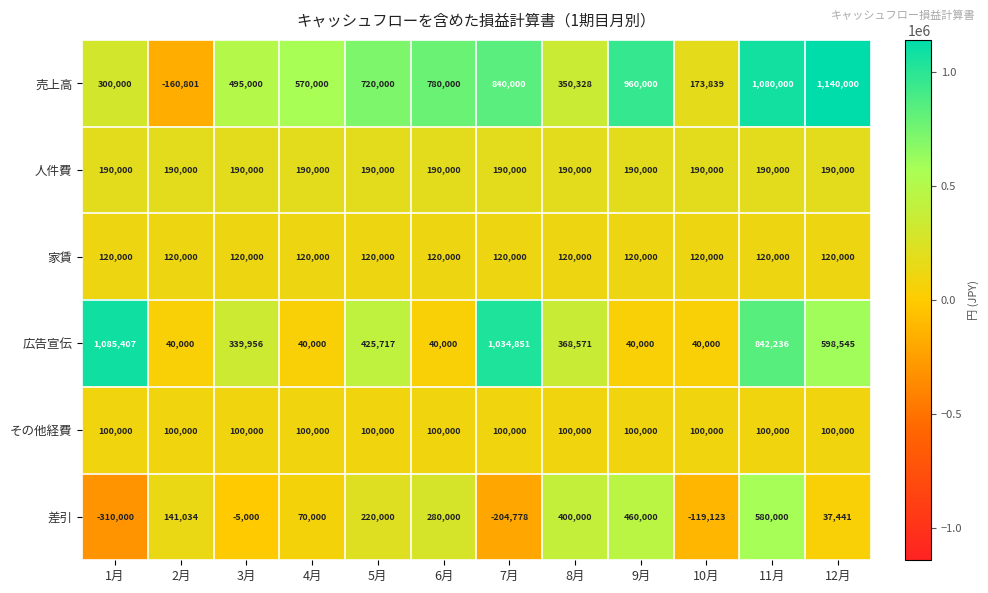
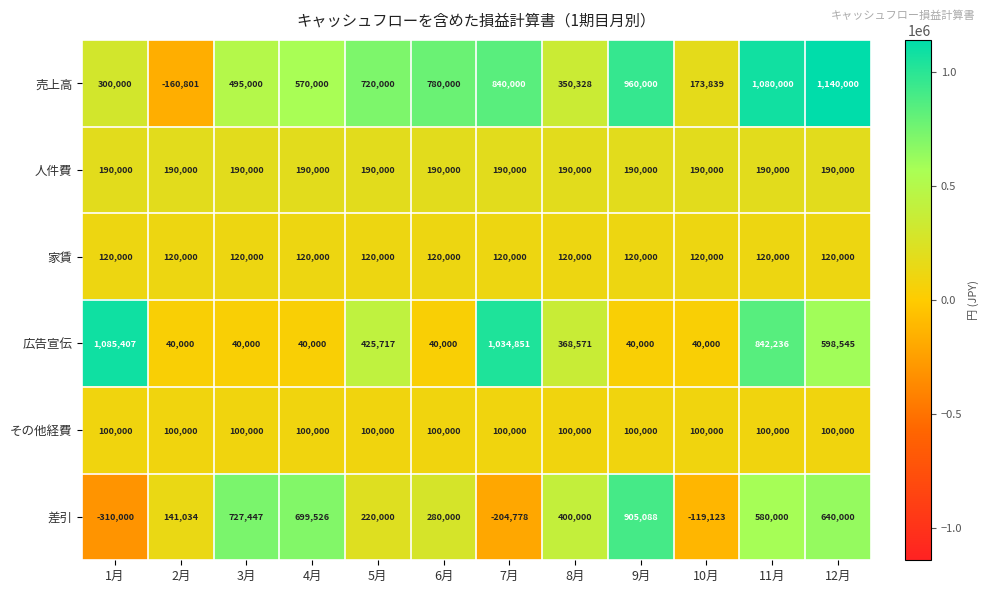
広告宣伝, 3月: 339,956 -> 40,000
差引, 3月: -5,000 -> 727,447
差引, 4月: 70,000 -> 699,526
差引, 9月: 460,000 -> 905,088
差引, 12月: 37,441 -> 640,000
